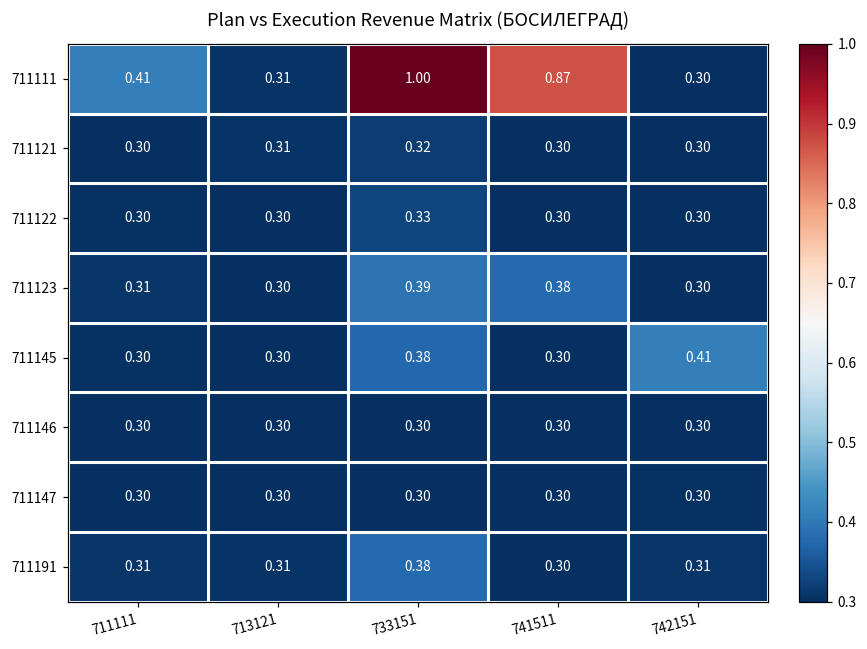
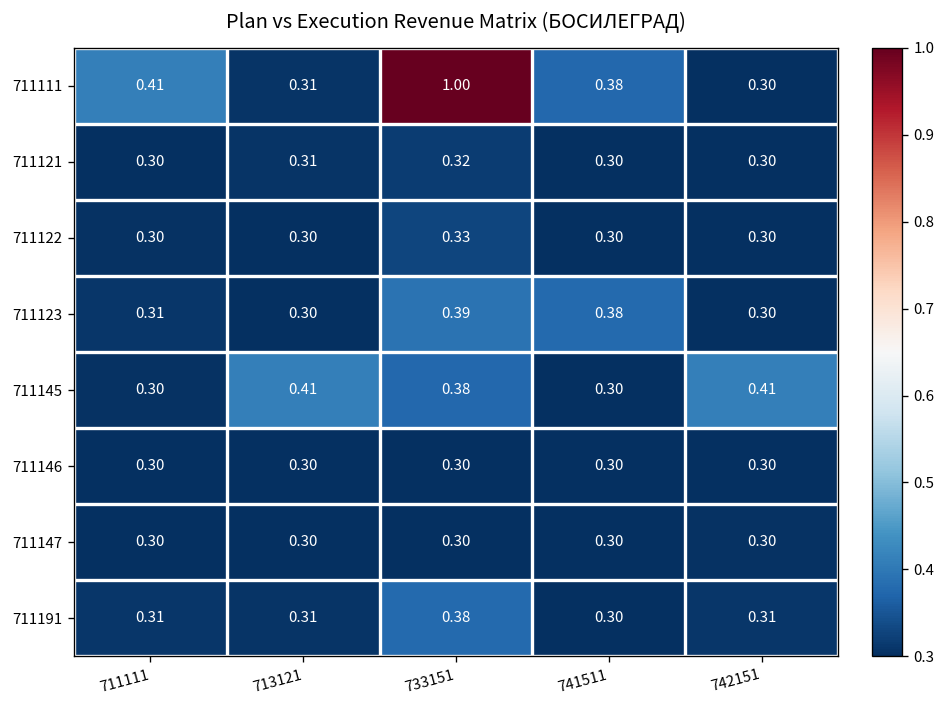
711111, 741511: 0.87 -> 0.38
711145, 713121: 0.30 -> 0.41
